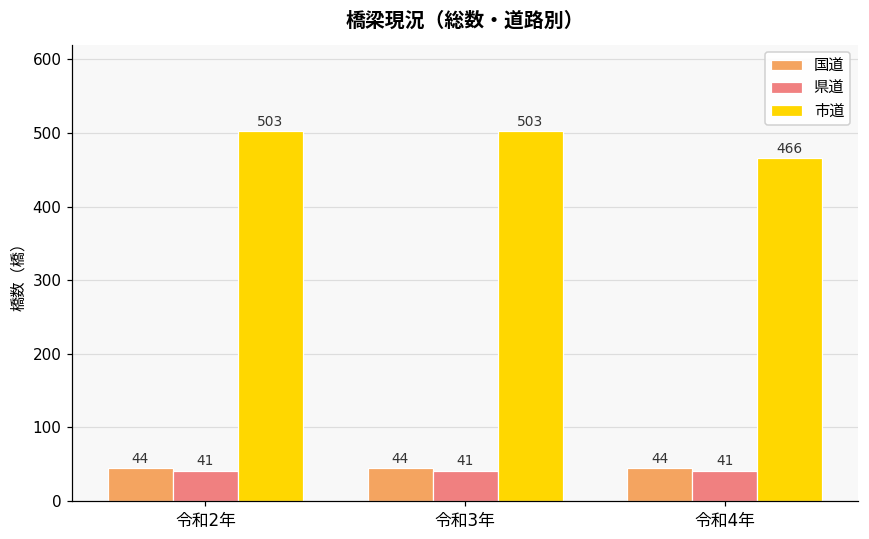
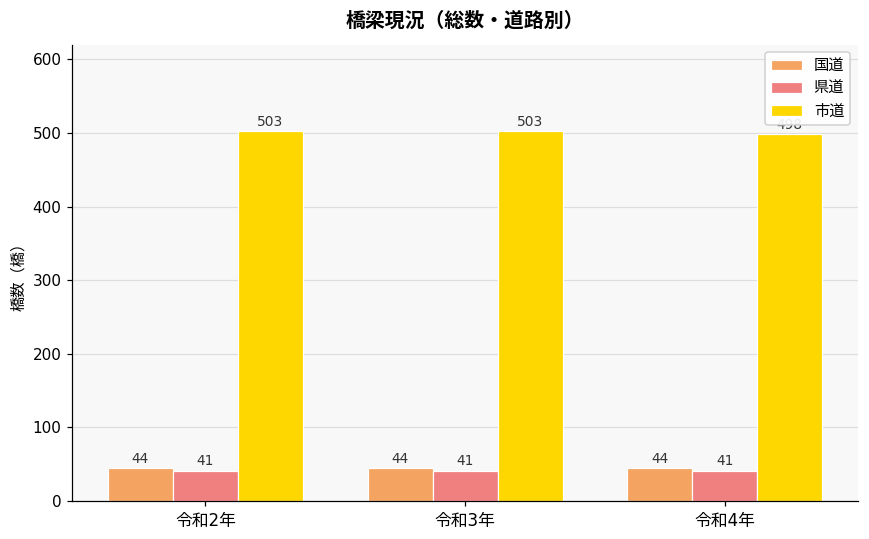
市道, 令和4年: 470 -> 500
